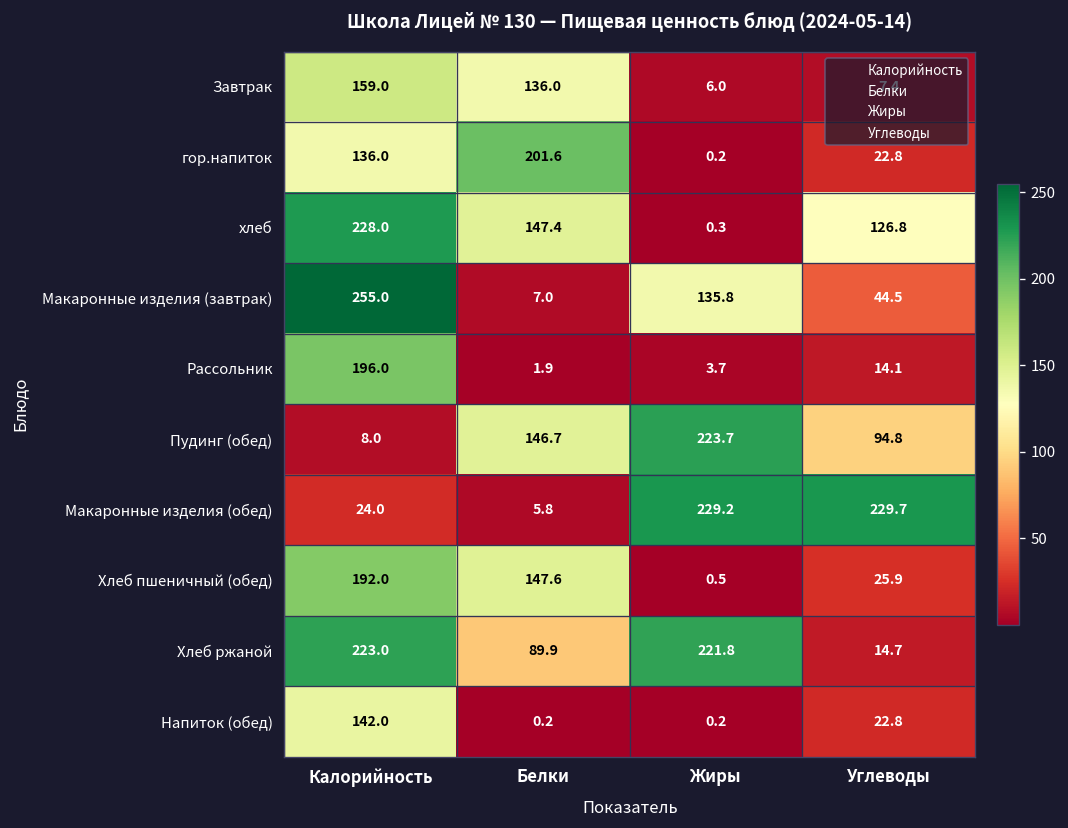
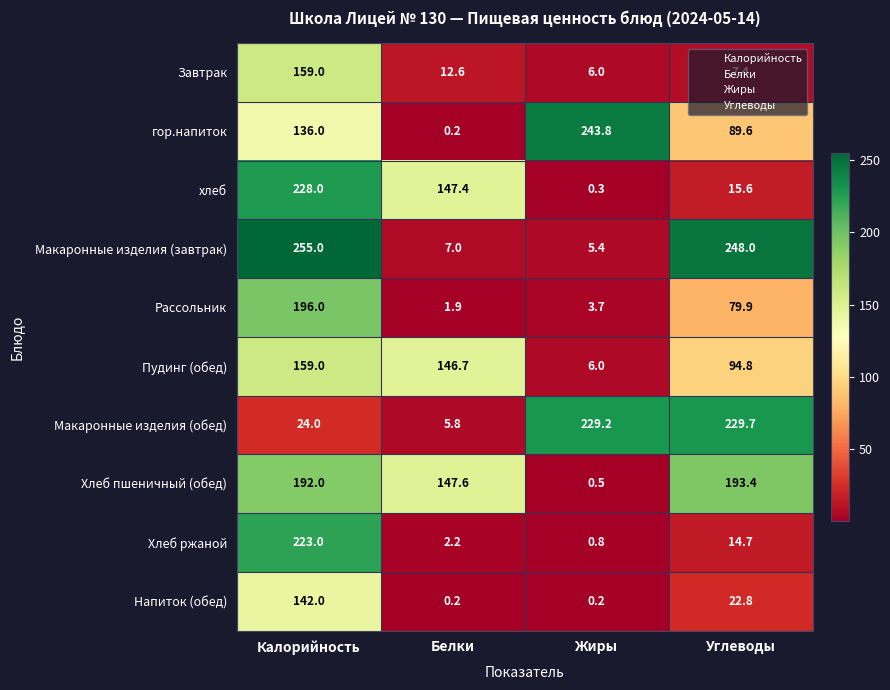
Завтрак, Белки: 136.0 -> 12.6
гор.напиток, Белки: 201.6 -> 0.2
гор.напиток, Жиры: 0.2 -> 243.8
гор.напиток, Углеводы: 22.8 -> 89.6
хлеб, Углеводы: 126.8 -> 15.6
Макаронные изделия (завтрак), Жиры: 135.8 -> 5.4
Макаронные изделия (завтрак), Углеводы: 44.5 -> 248.0
Рассольник, Углеводы: 14.1 -> 79.9
Пудинг (обед), Калорийность: 8.0 -> 159.0
Пудинг (обед), Жиры: 223.7 -> 6.0
Хлеб пшеничный (обед), Углеводы: 25.9 -> 193.4
Хлеб ржаной, Белки: 89.9 -> 2.2
Хлеб ржаной, Жиры: 221.8 -> 0.8
